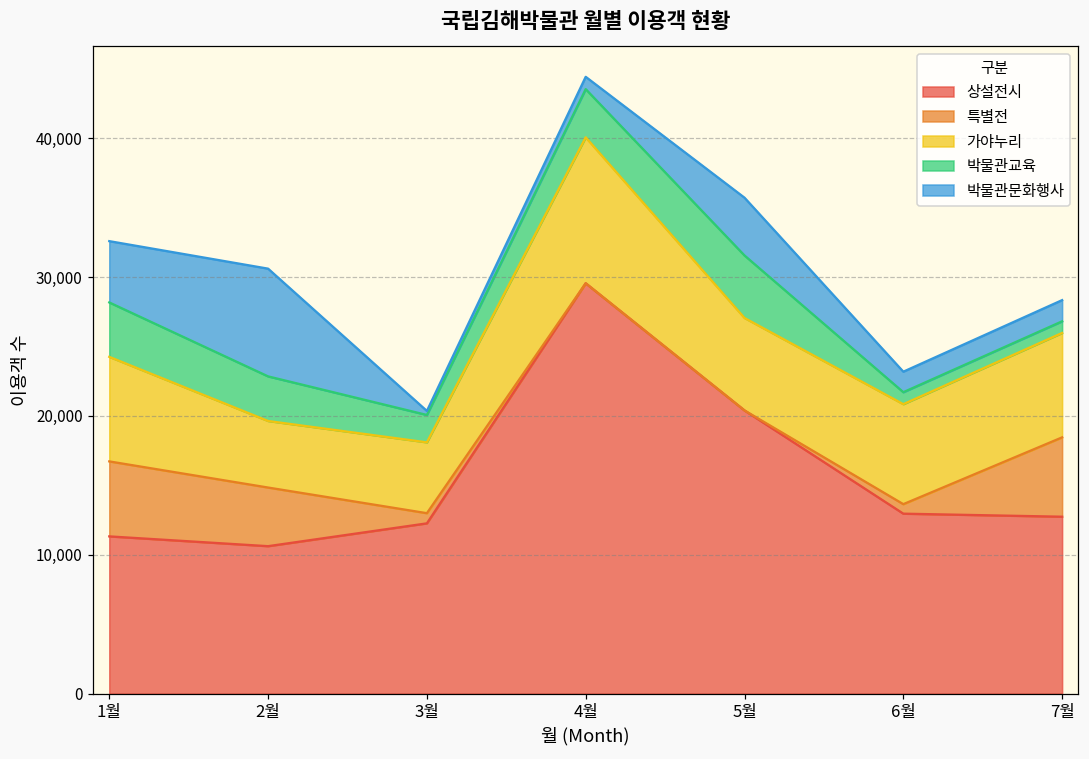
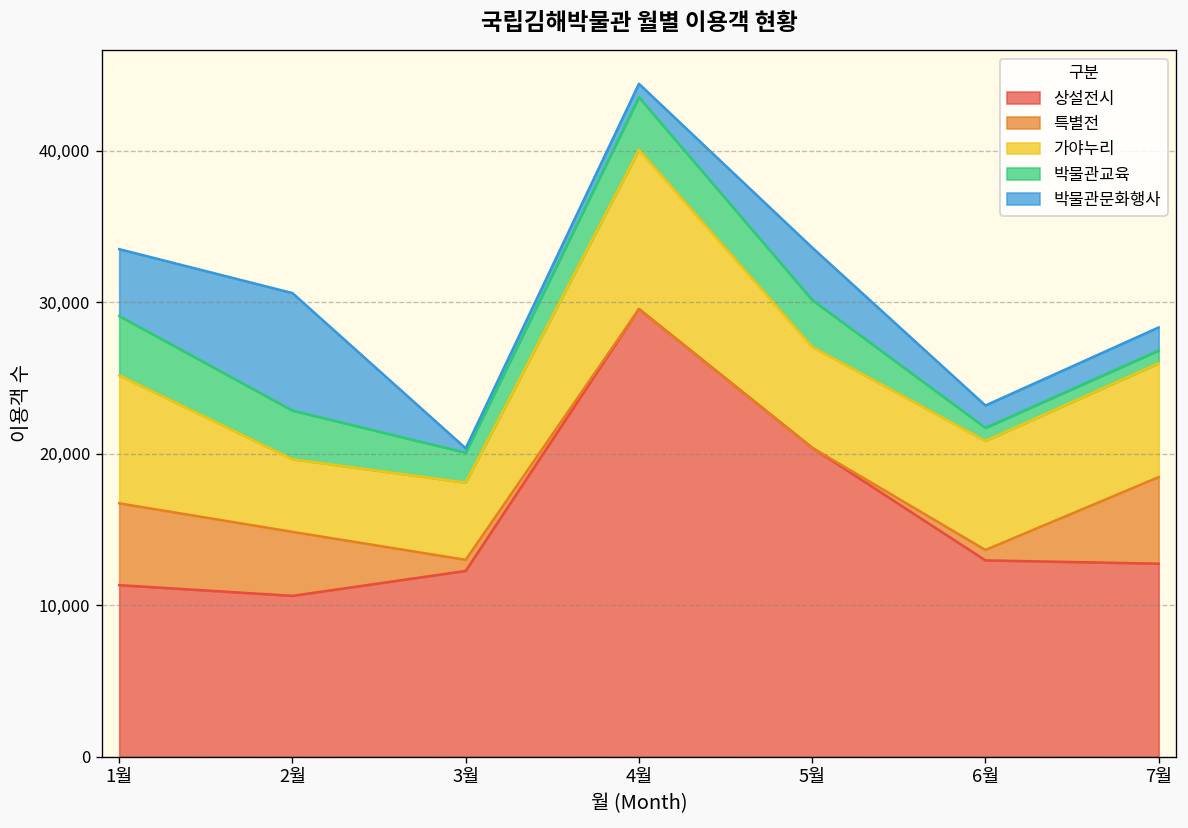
가야누리, 1월: 7,500 -> 8,400
박물관교육, 5월: 4,500 -> 3,100
박물관문화행사, 5월: 4,200 -> 3,500
